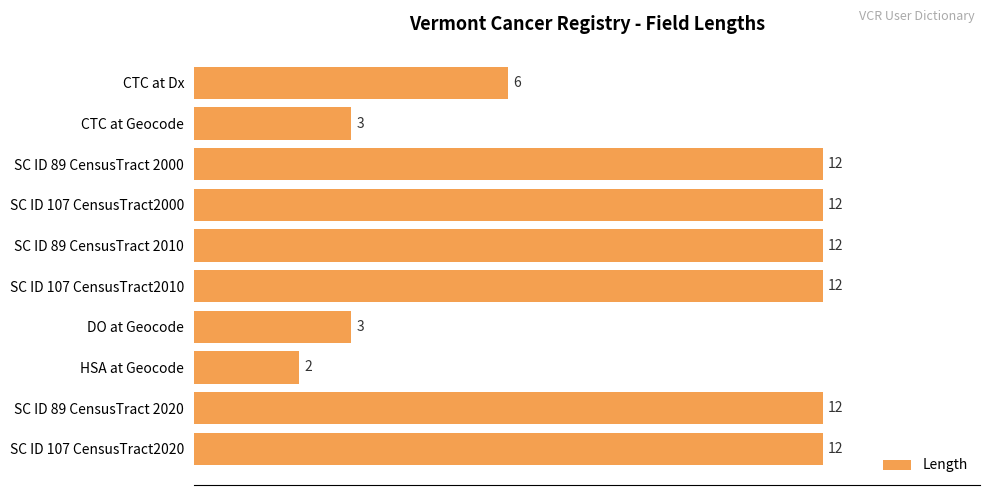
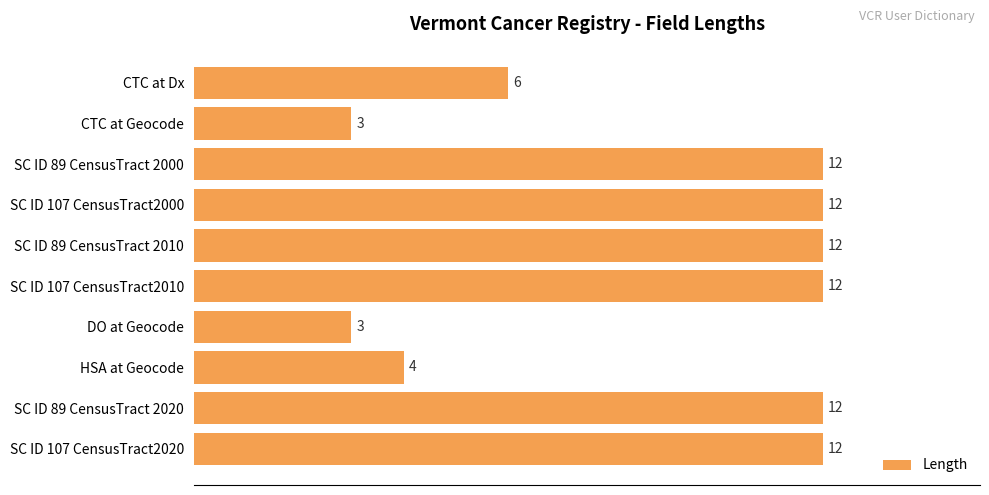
HSA at Geocode: 2 -> 4
